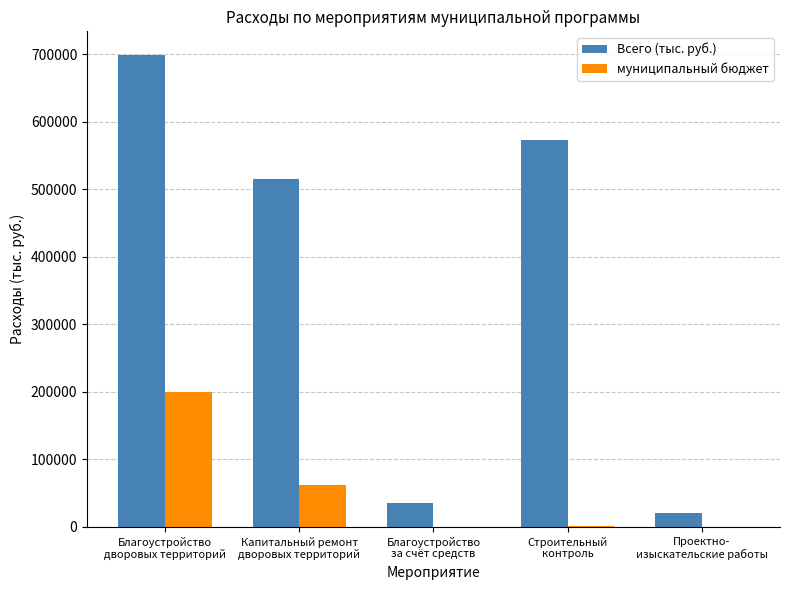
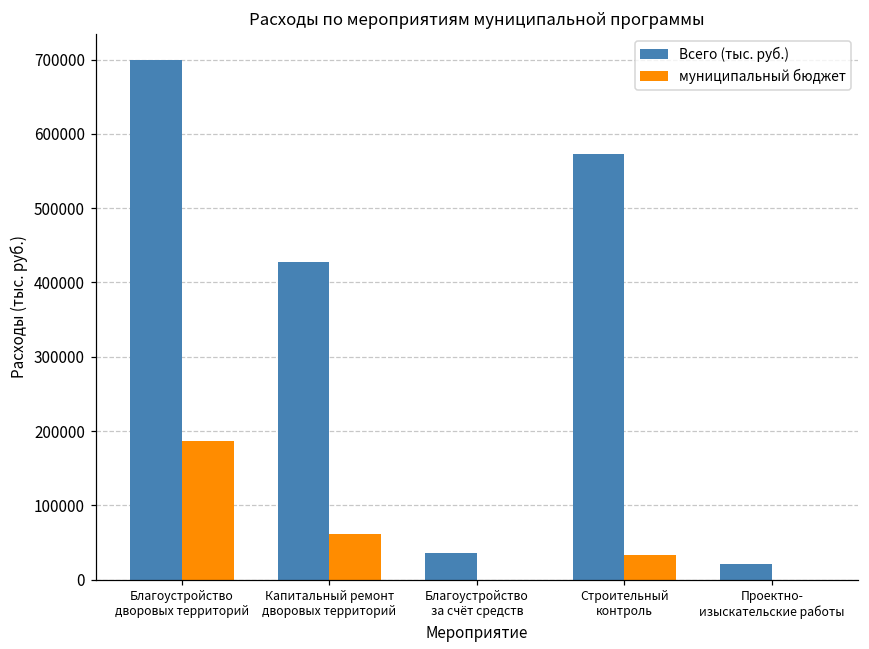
муниципальный бюджет, Благоустройство дворовых территорий: 200000 -> 190000
Всего (тыс. руб.), Капитальный ремонт дворовых территорий: 510000 -> 430000
муниципальный бюджет, Строительный контроль: 0 -> 30000
